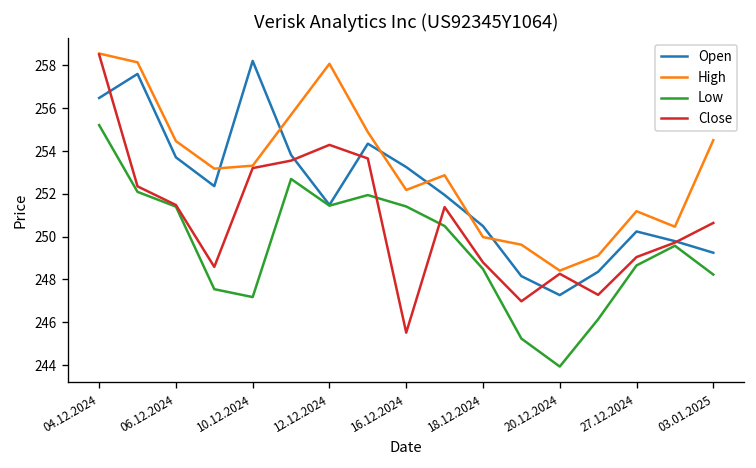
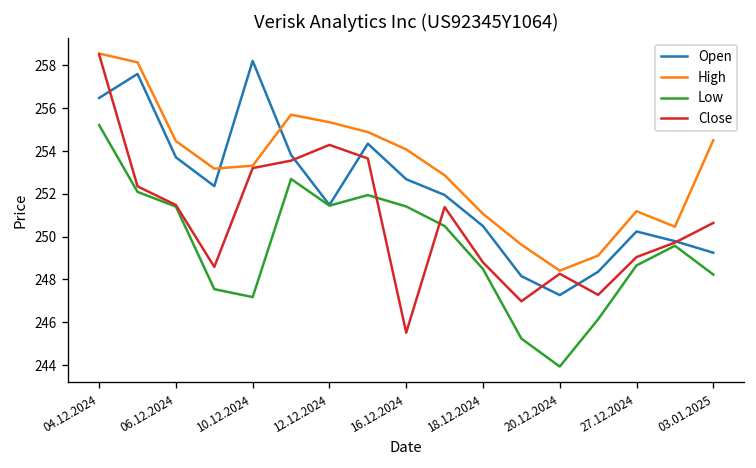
High, 12.12.2024: 258.1 -> 255.3
Open, 16.12.2024: 253.3 -> 252.7
High, 16.12.2024: 252.2 -> 254.1
High, 18.12.2024: 250.0 -> 251.1
